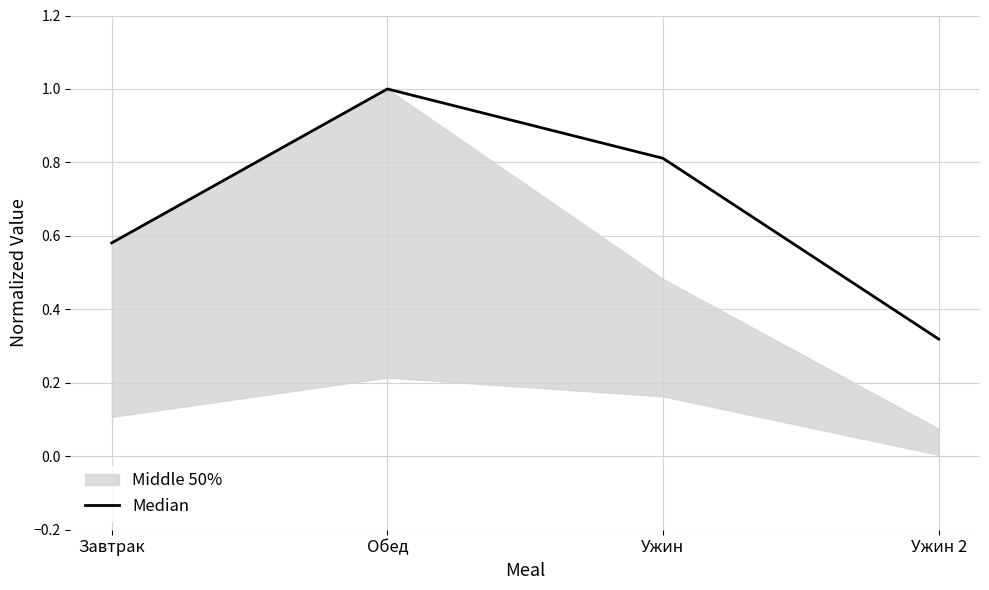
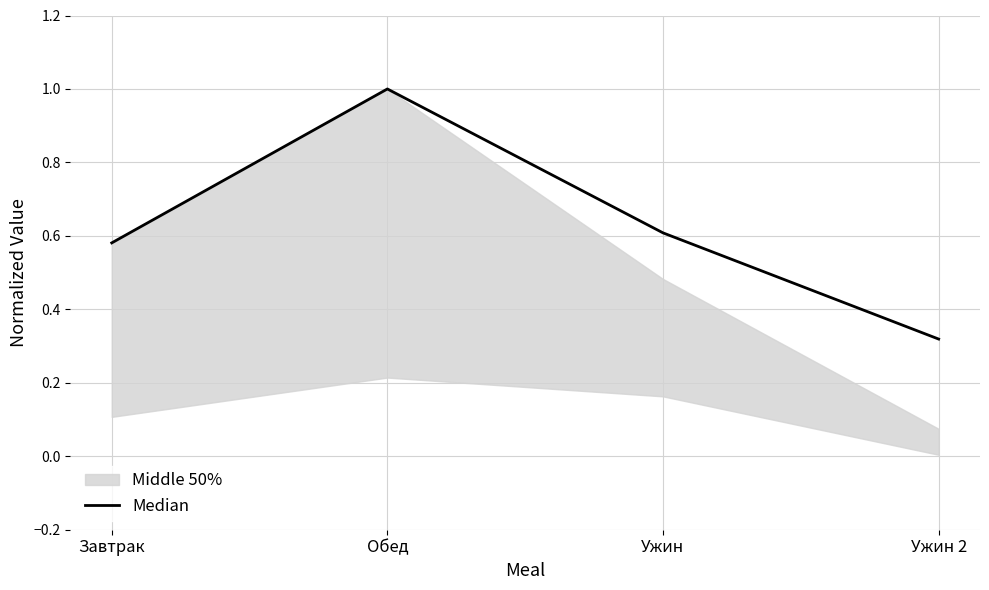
Median, Ужин: 0.81 -> 0.61
